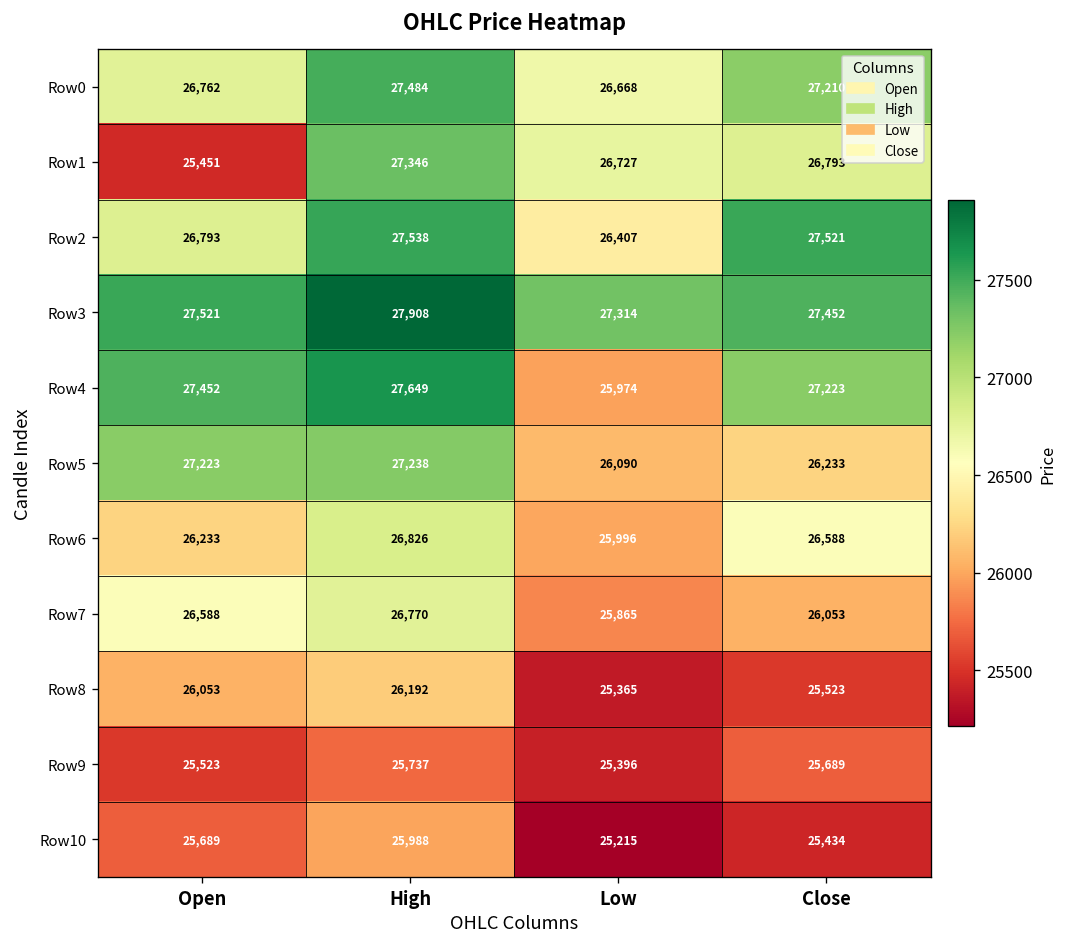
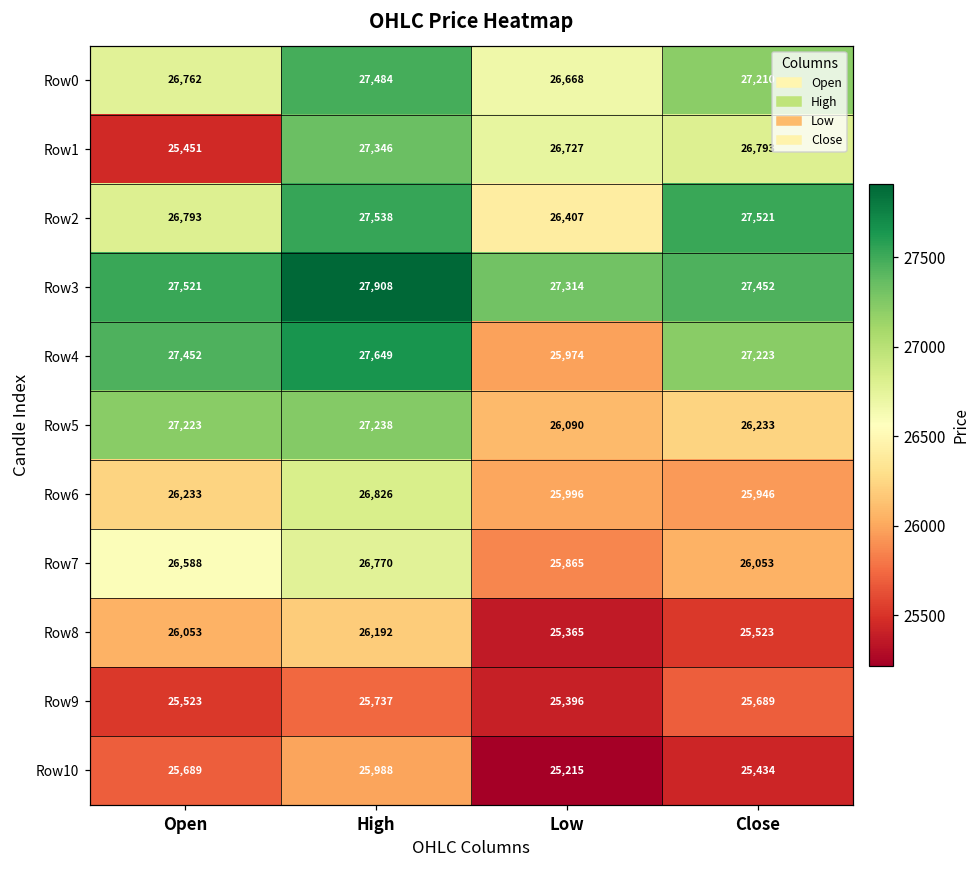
Row6, Close: 26,588 -> 25,946
